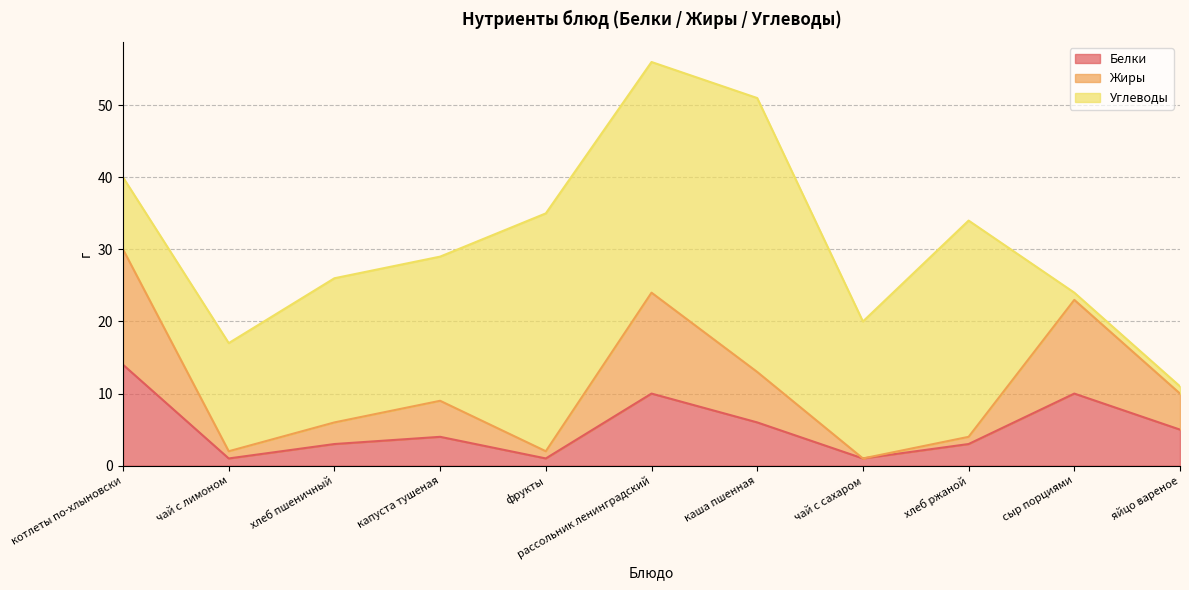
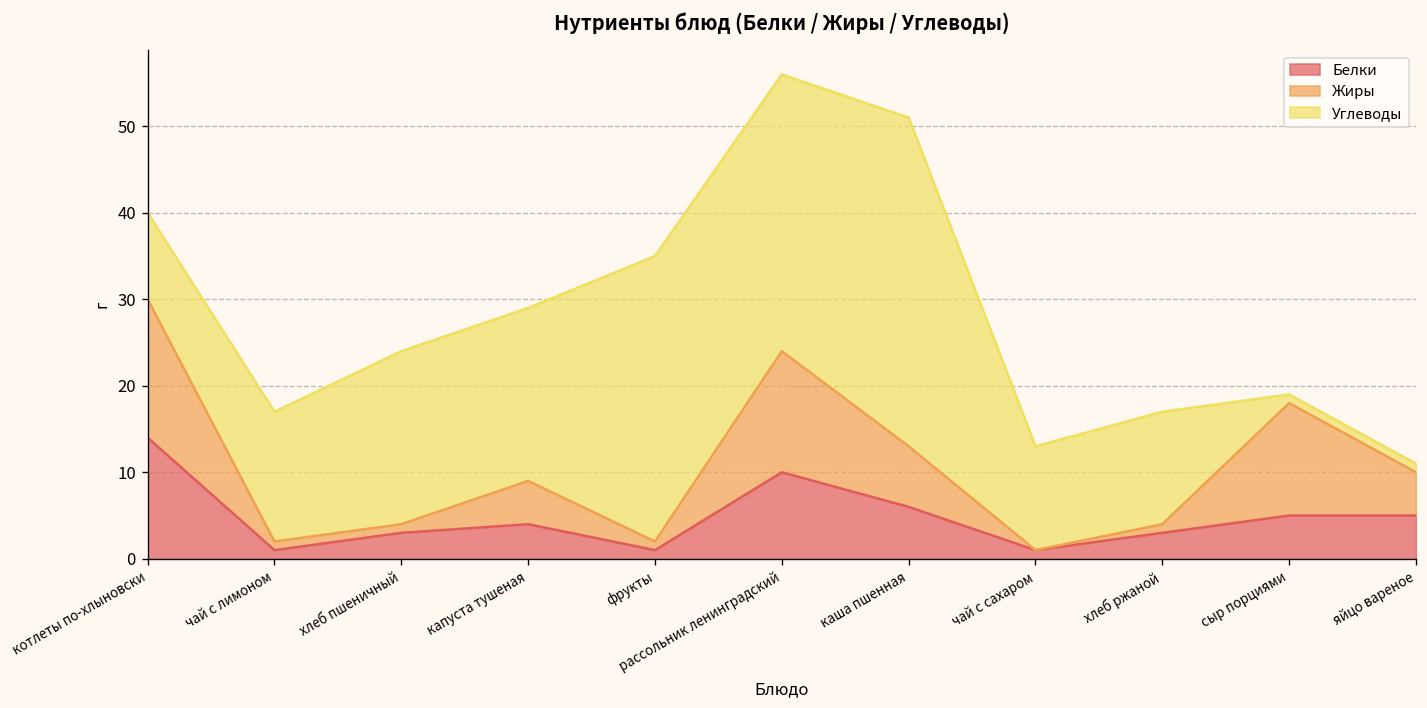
Жиры, хлеб пшеничный: 3 -> 1
Углеводы, чай с сахаром: 19 -> 12
Углеводы, хлеб ржаной: 30 -> 13
Белки, сыр порциями: 10 -> 5
